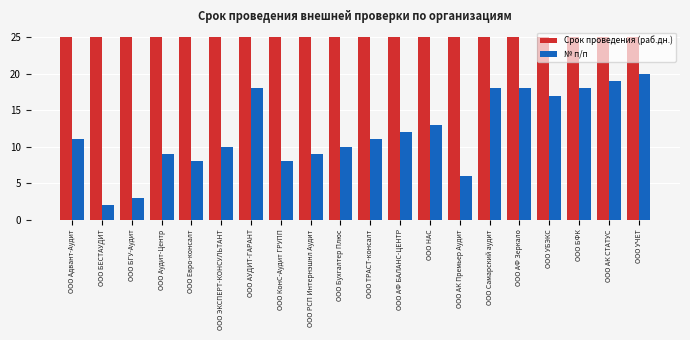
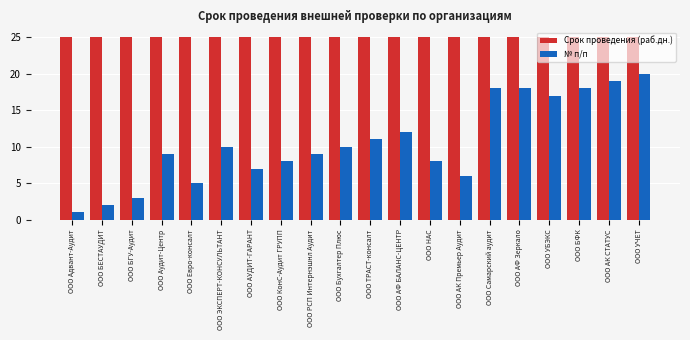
№ п/п, ООО Адвант-Аудит: 11 -> 1
№ п/п, ООО Евро-консалт: 8 -> 5
№ п/п, ООО АУДИТ-ГАРАНТ: 18 -> 7
№ п/п, ООО НАС: 13 -> 8
